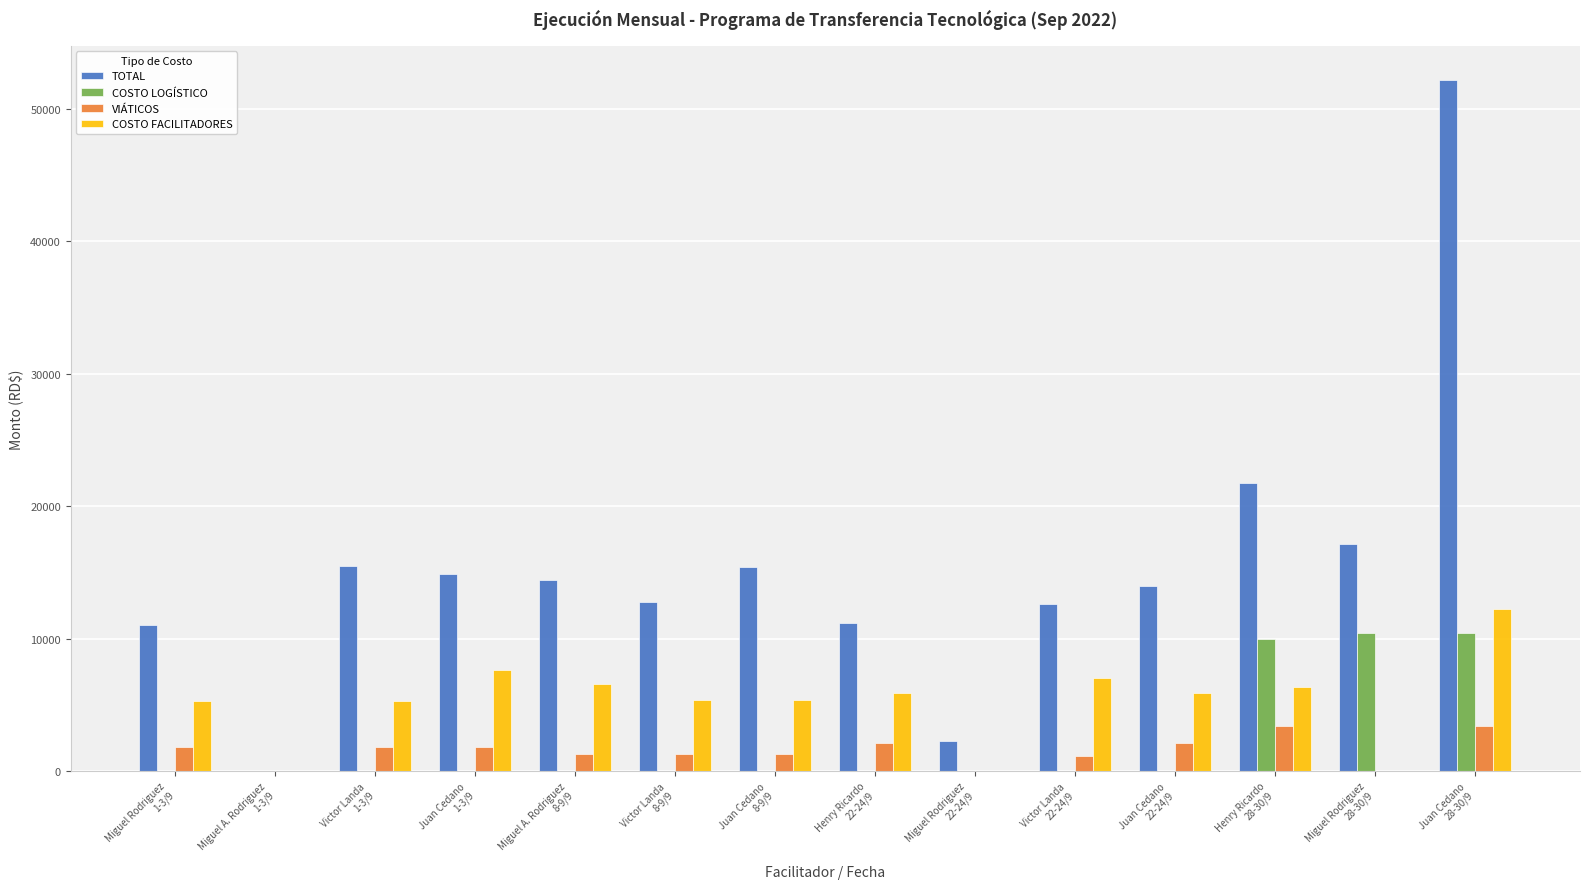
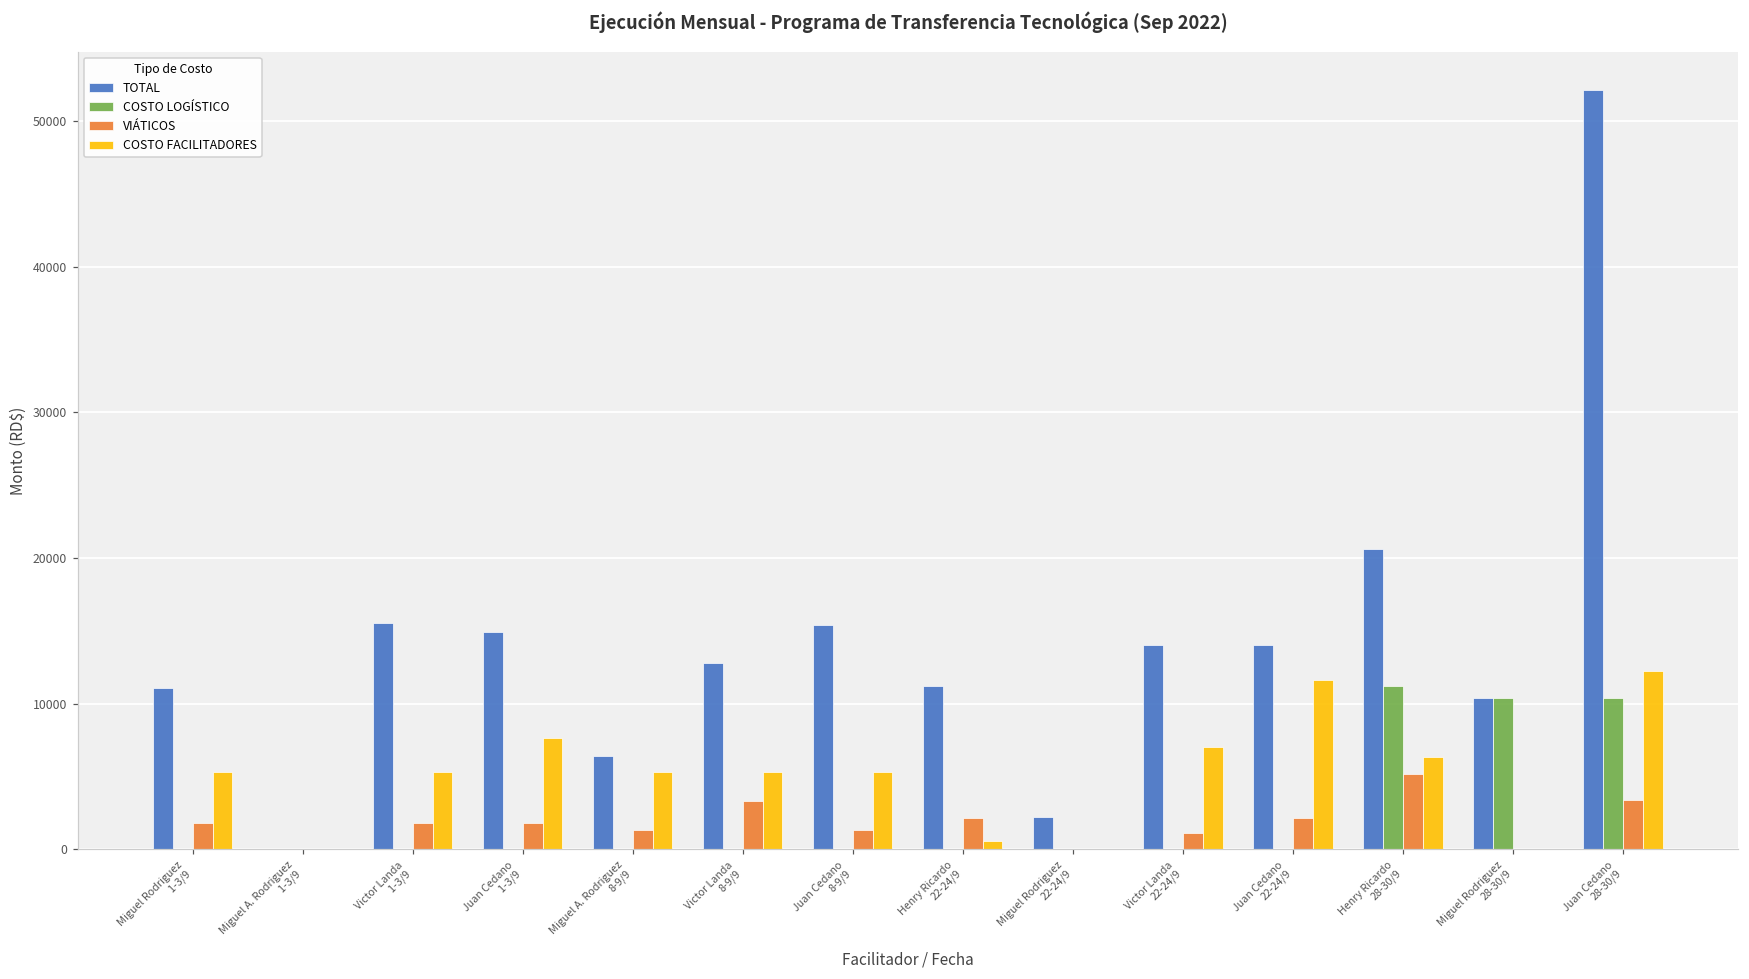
TOTAL, Miguel A. Rodriguez 8-9/9: 14400 -> 6400
COSTO FACILITADORES, Miguel A. Rodriguez 8-9/9: 6600 -> 5300
VIÁTICOS, Victor Landa 8-9/9: 1300 -> 3300
COSTO FACILITADORES, Henry Ricardo 22-24/9: 5900 -> 500
TOTAL, Victor Landa 22-24/9: 12600 -> 14000
COSTO FACILITADORES, Juan Cedano 22-24/9: 5900 -> 11600
TOTAL, Henry Ricardo 28-30/9: 21700 -> 20600
COSTO LOGÍSTICO, Henry Ricardo 28-30/9: 9900 -> 11200
VIÁTICOS, Henry Ricardo 28-30/9: 3400 -> 5200
TOTAL, Miguel Rodriguez 28-30/9: 17200 -> 10400
